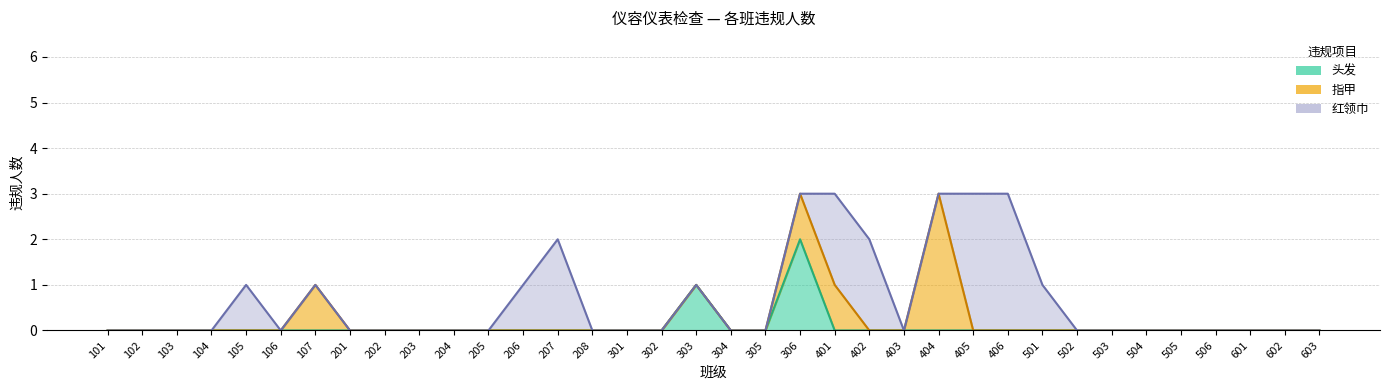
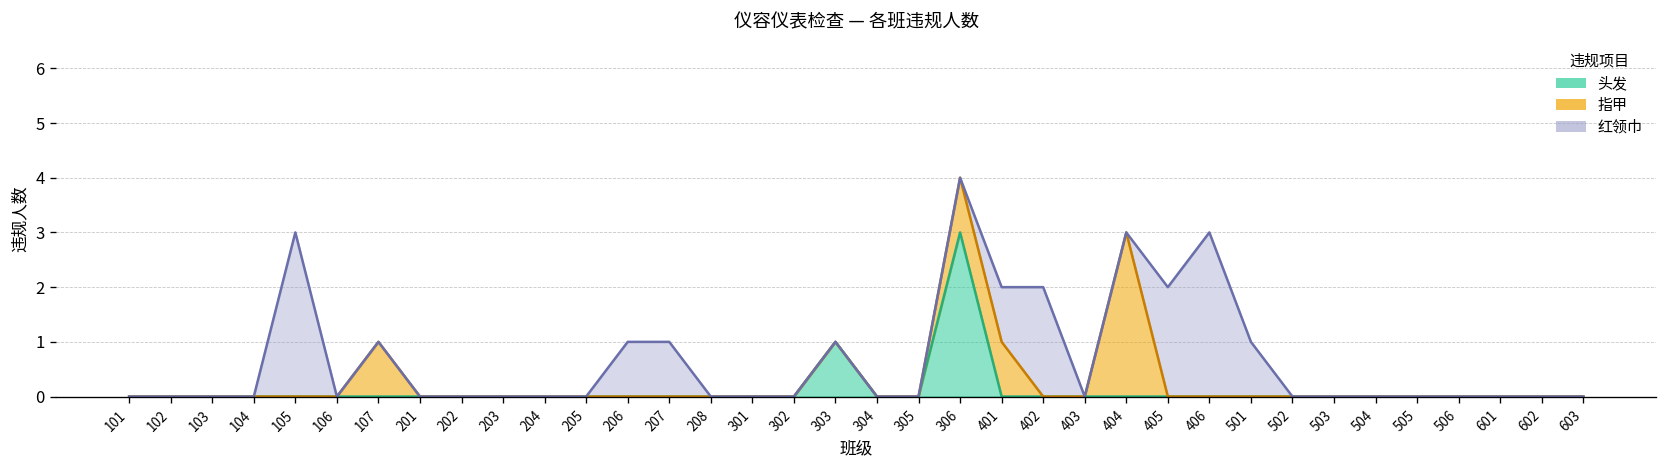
红领巾, 105: 1 -> 3
红领巾, 207: 2 -> 1
头发, 306: 2 -> 3
红领巾, 401: 2 -> 1
红领巾, 405: 3 -> 2
